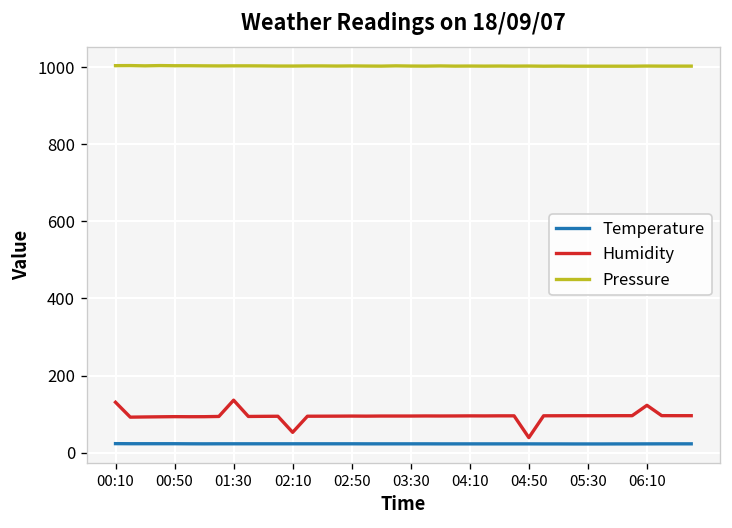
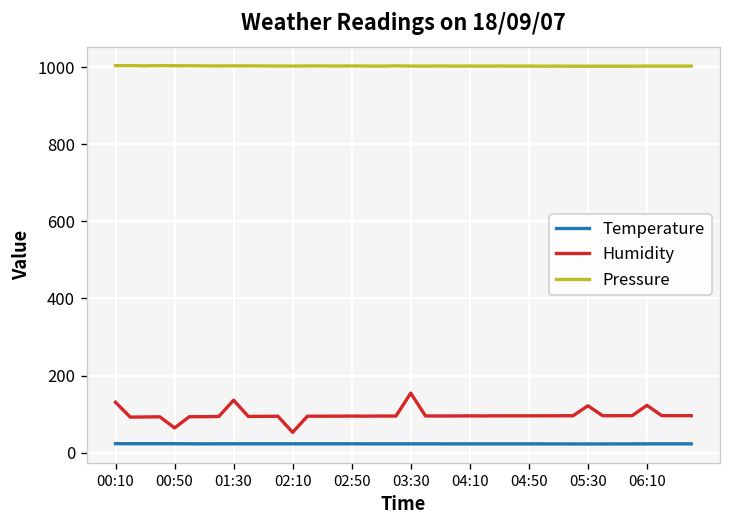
Humidity, 00:50: 90 -> 60
Humidity, 03:30: 90 -> 150
Humidity, 04:50: 40 -> 100
Humidity, 05:30: 100 -> 120
